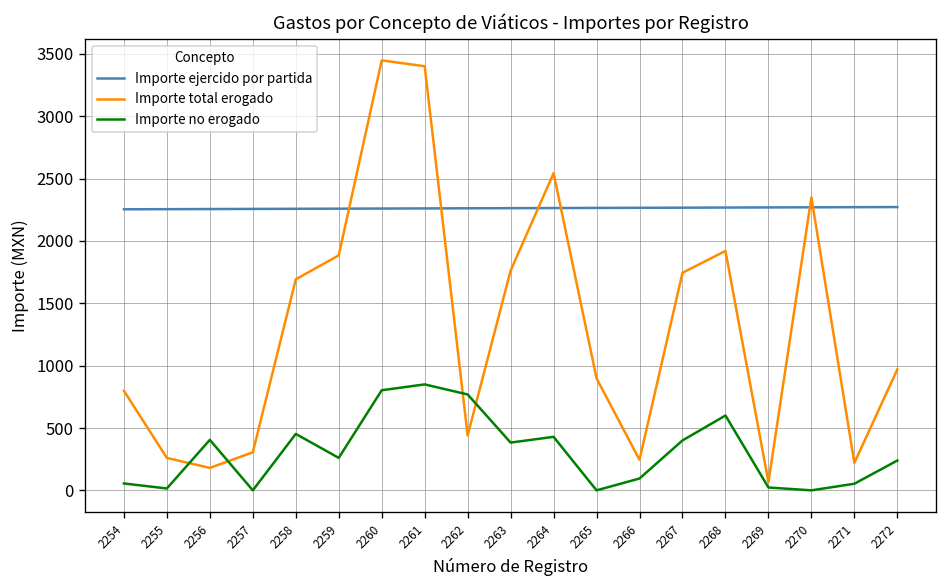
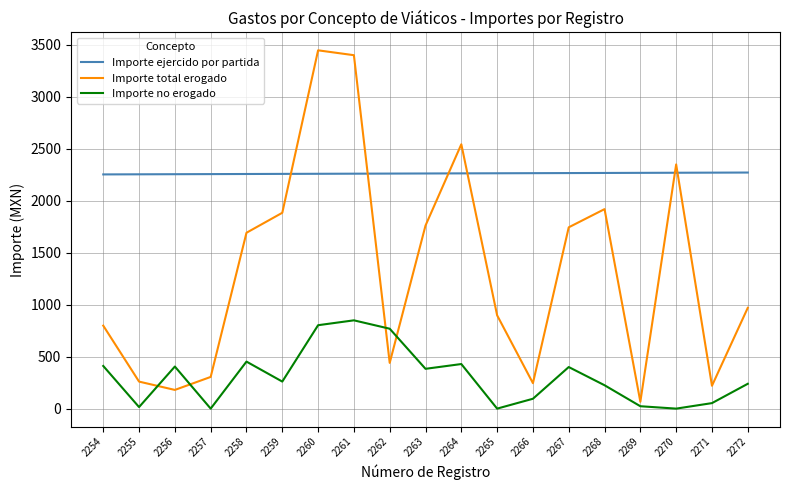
Importe no erogado, 2254: 60 -> 410
Importe no erogado, 2268: 600 -> 230
